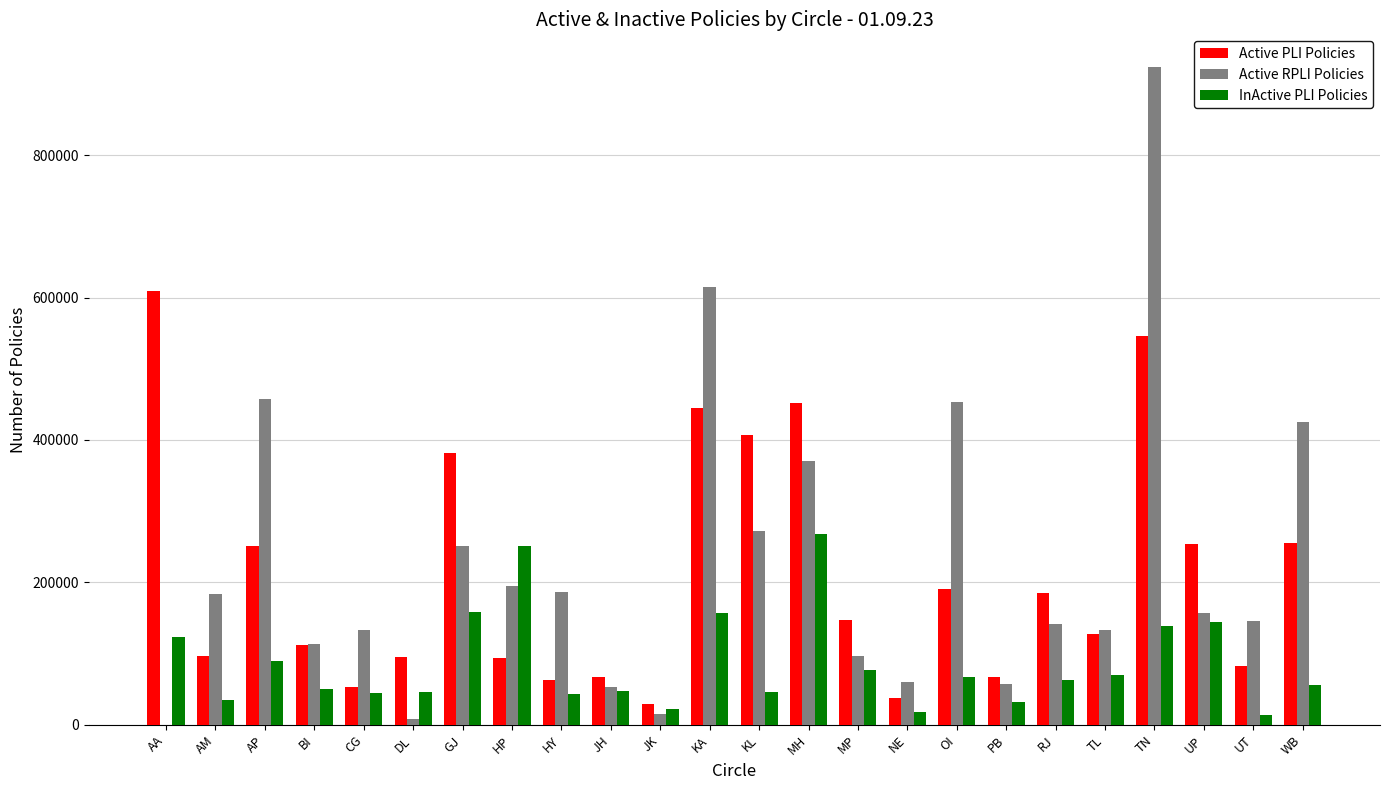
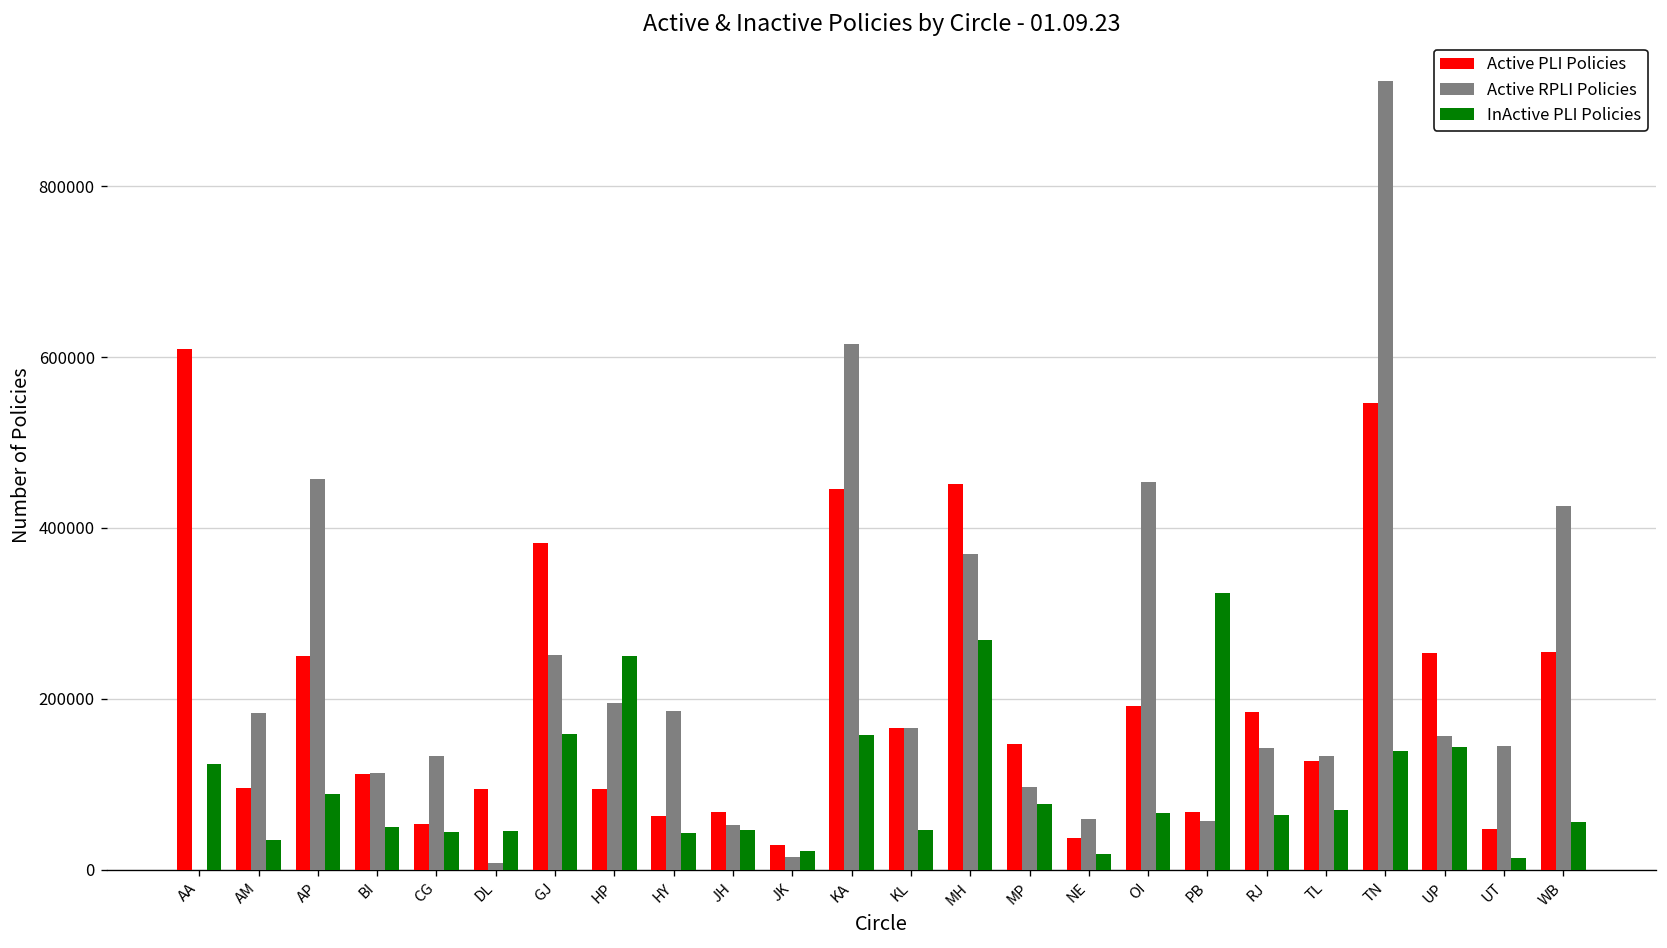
Active PLI Policies, KL: 410000 -> 170000
Active RPLI Policies, KL: 270000 -> 170000
InActive PLI Policies, PB: 30000 -> 320000
Active PLI Policies, UT: 80000 -> 50000
